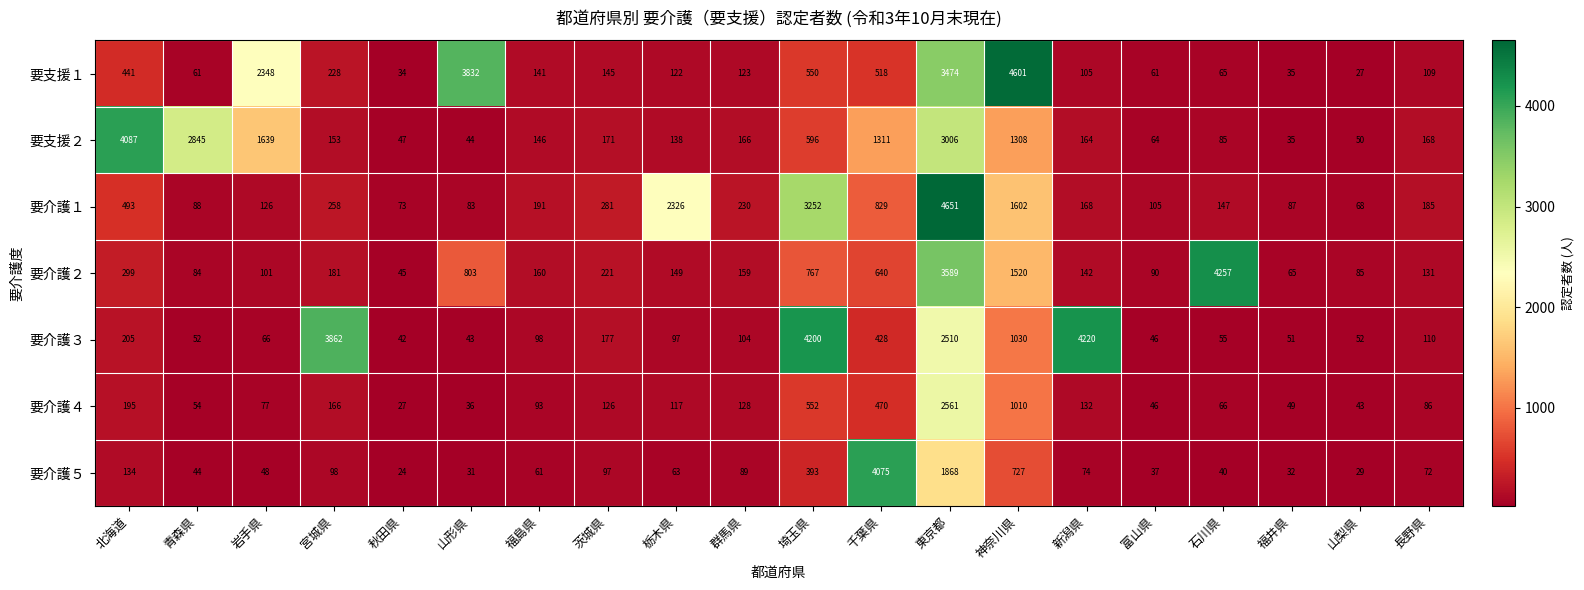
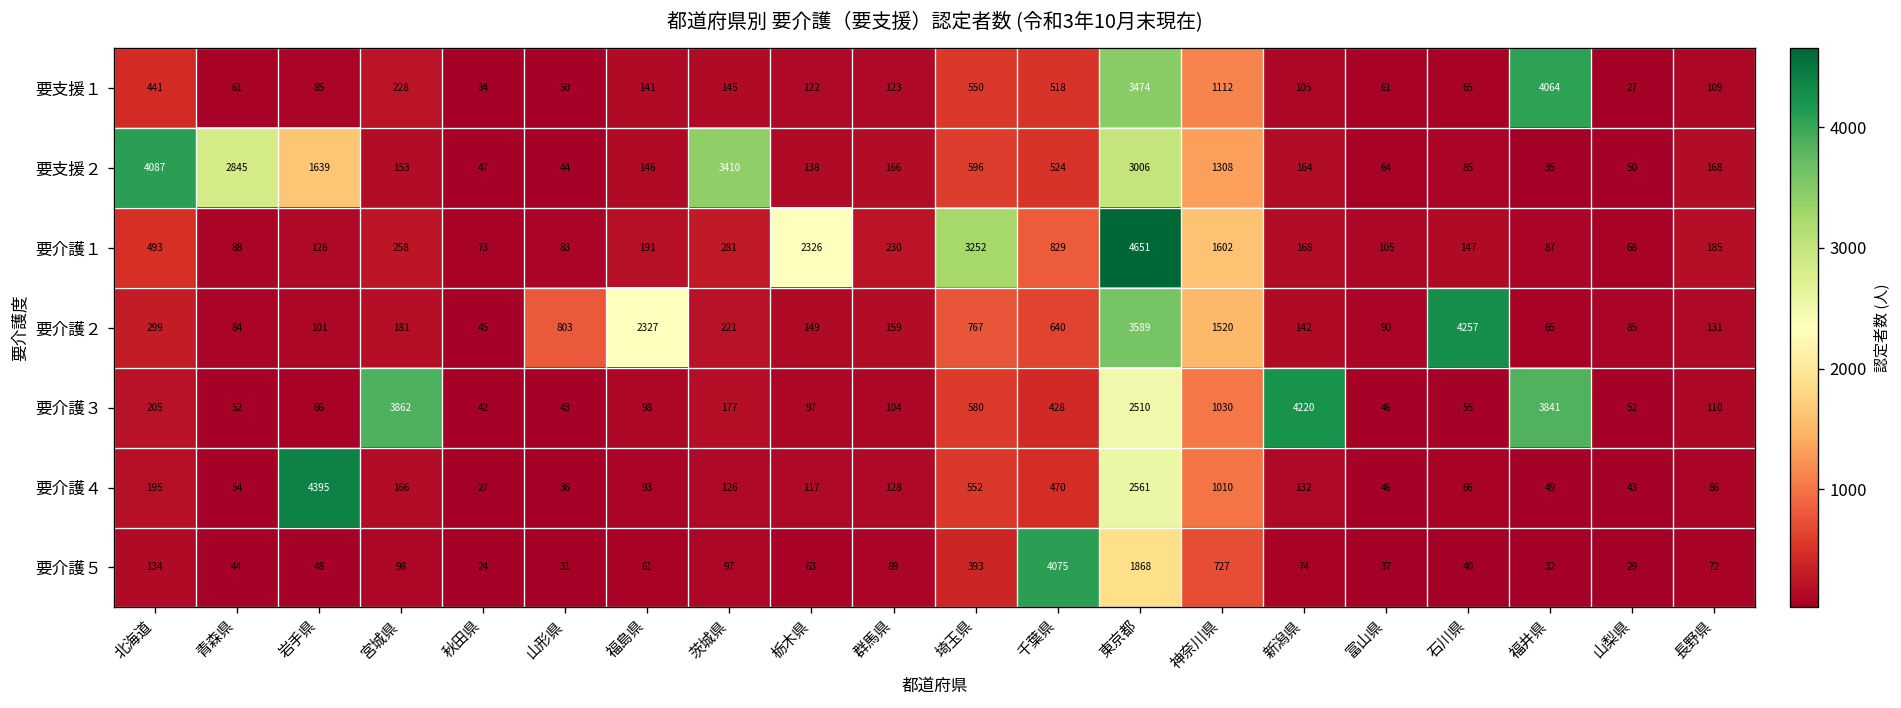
要支援１, 岩手県: 2348 -> 85
要支援１, 山形県: 3832 -> 50
要支援１, 神奈川県: 4601 -> 1112
要支援１, 福井県: 35 -> 4064
要支援２, 茨城県: 171 -> 3410
要支援２, 千葉県: 1311 -> 524
要介護２, 福島県: 160 -> 2327
要介護３, 埼玉県: 4200 -> 580
要介護３, 福井県: 51 -> 3841
要介護４, 岩手県: 77 -> 4395
